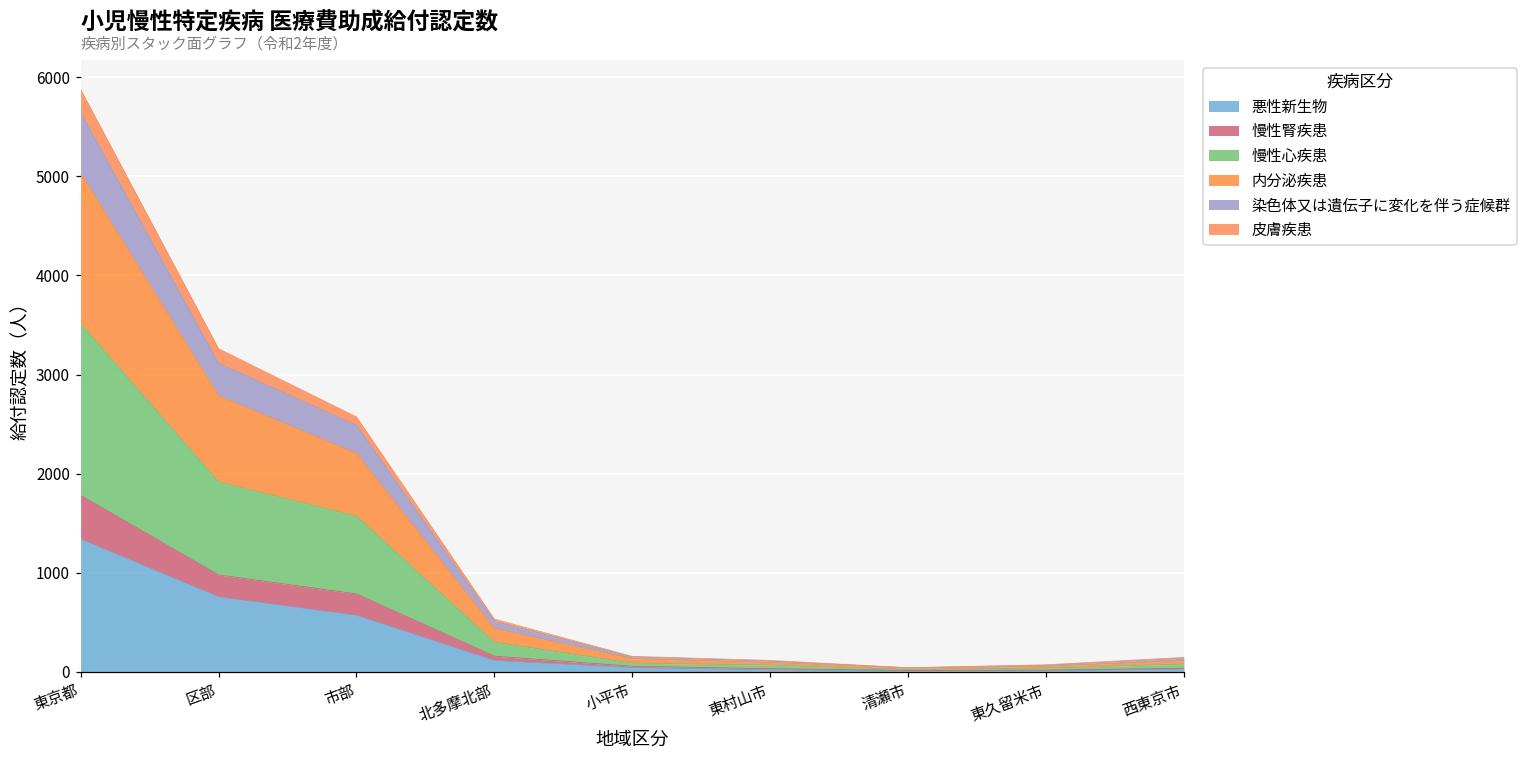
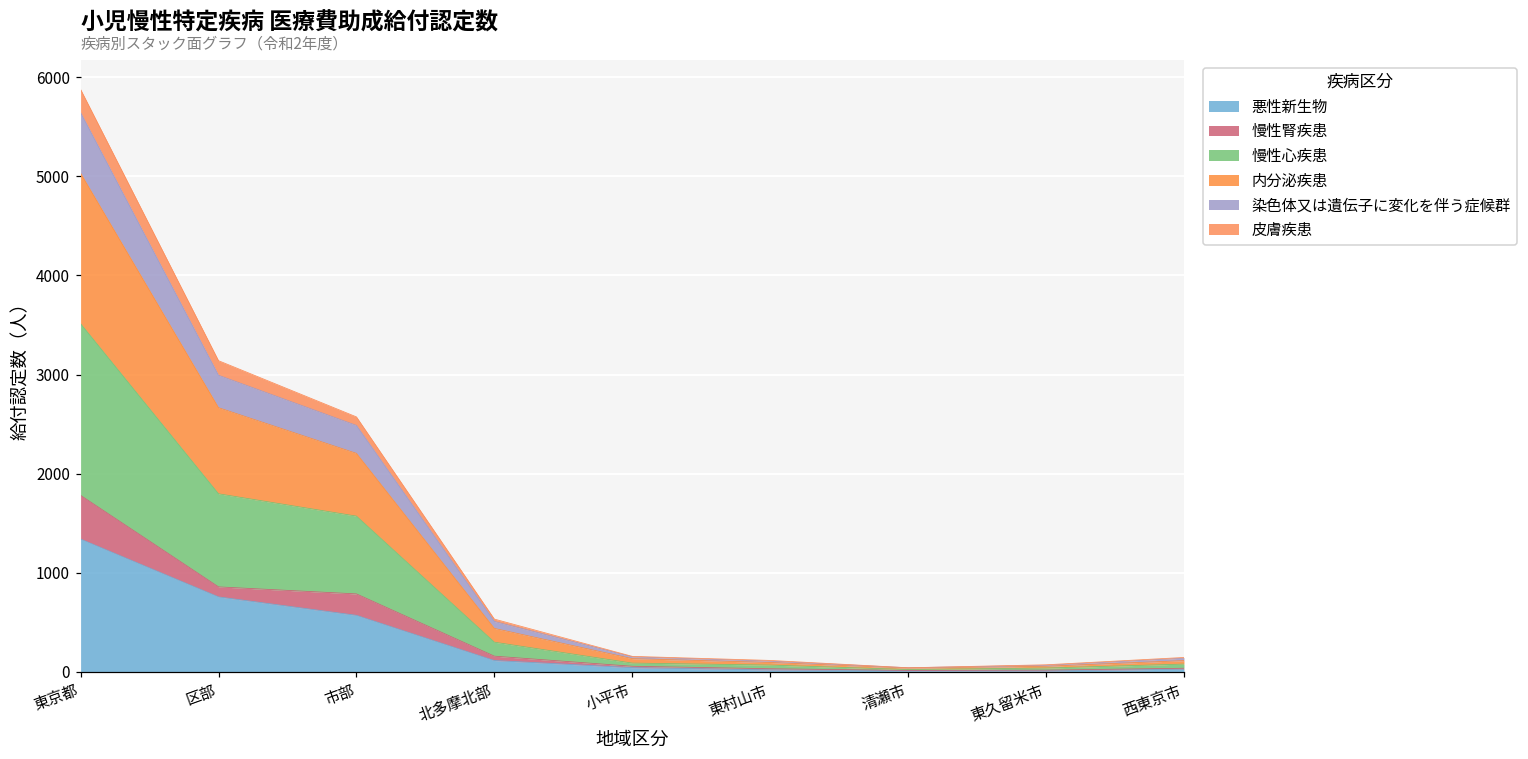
慢性腎疾患, 区部: 200 -> 100
